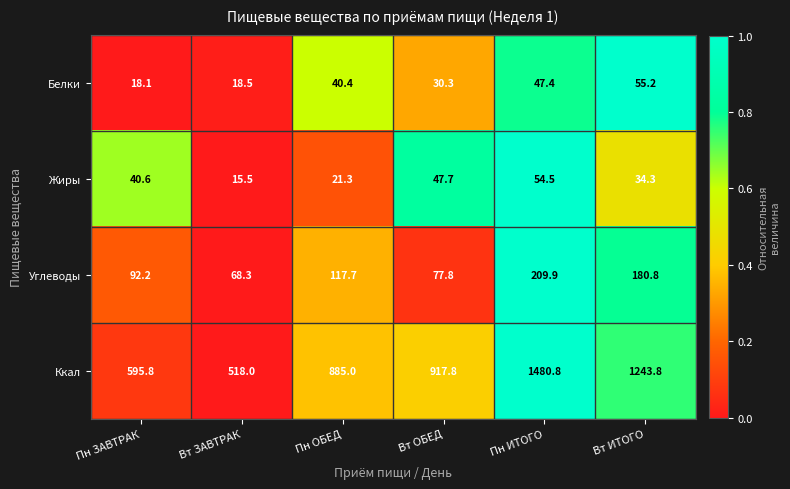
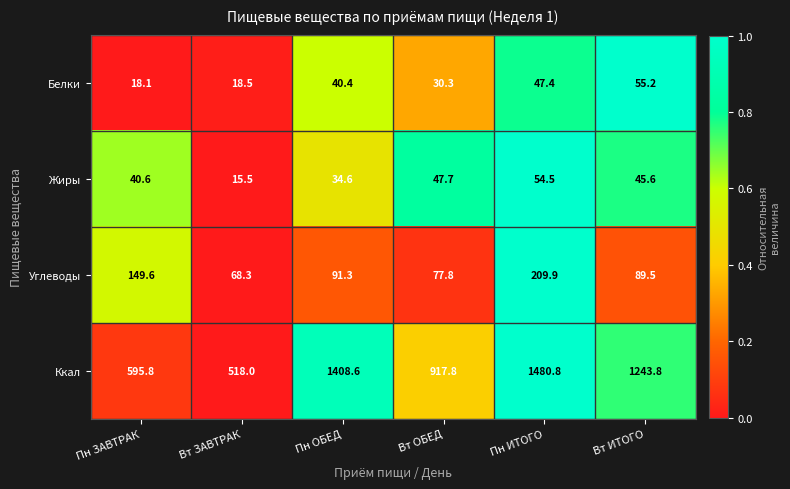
Жиры, Пн ОБЕД: 21.3 -> 34.6
Жиры, Вт ИТОГО: 34.3 -> 45.6
Углеводы, Пн ЗАВТРАК: 92.2 -> 149.6
Углеводы, Пн ОБЕД: 117.7 -> 91.3
Углеводы, Вт ИТОГО: 180.8 -> 89.5
Ккал, Пн ОБЕД: 885.0 -> 1408.6
